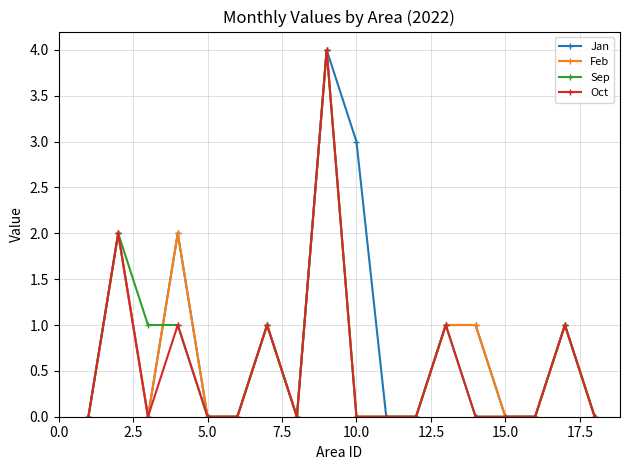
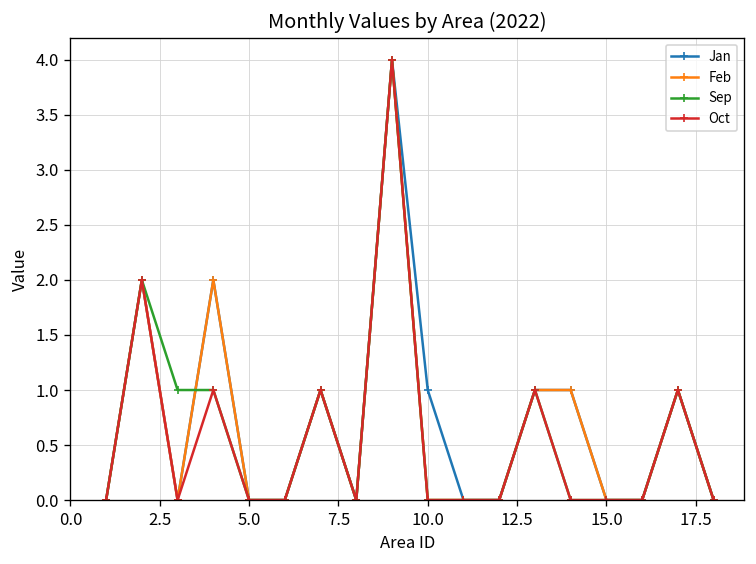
Jan, 10.0: 3 -> 1
